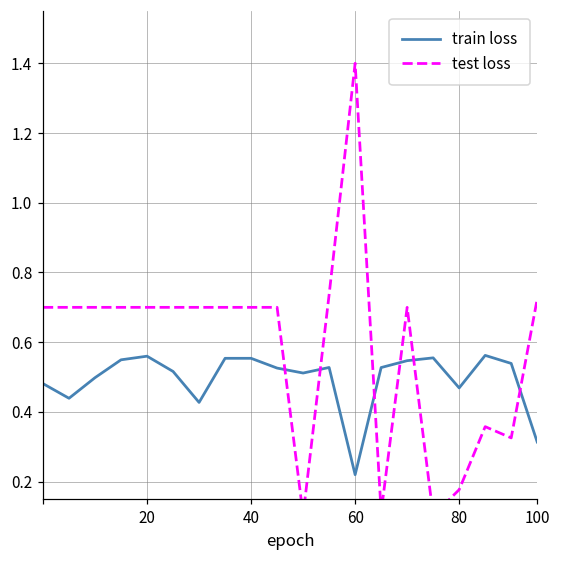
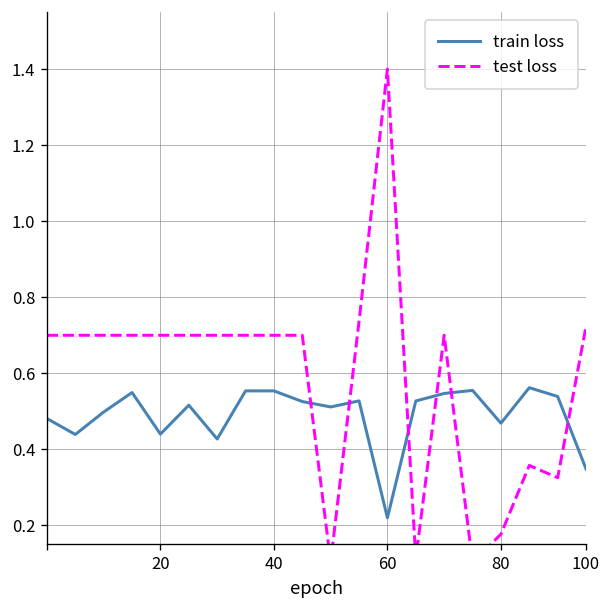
train loss, 20: 0.56 -> 0.44
train loss, 100: 0.31 -> 0.35
